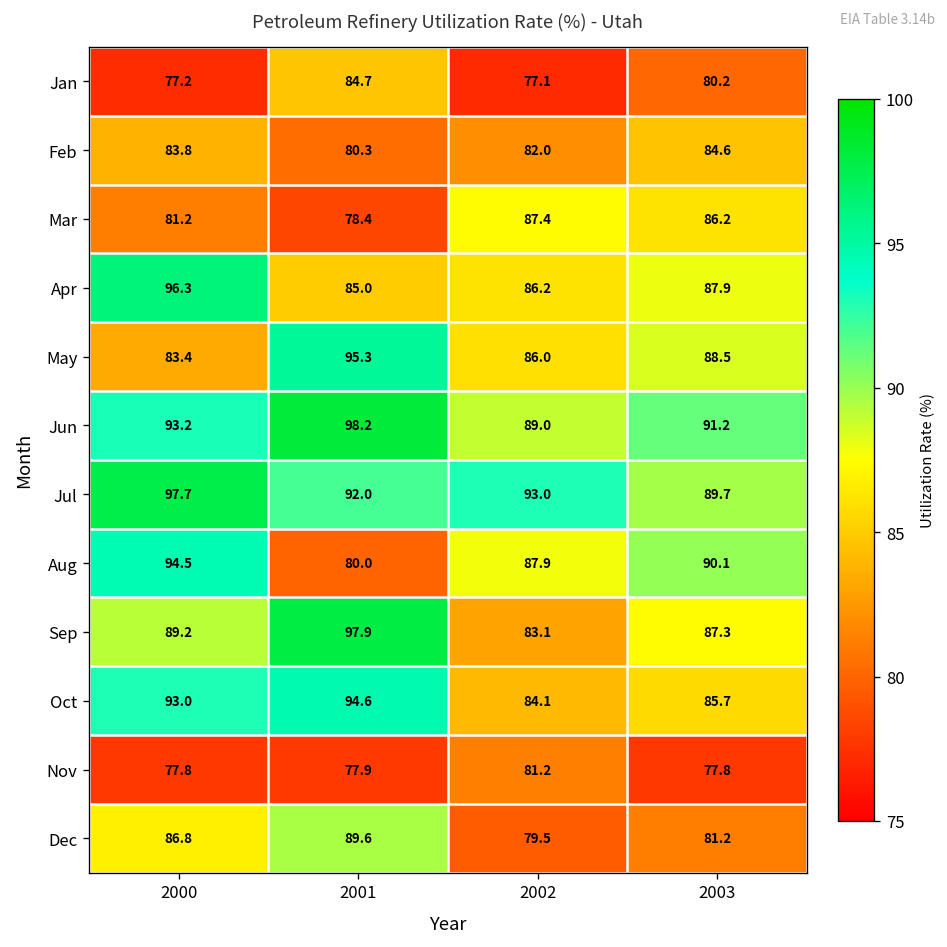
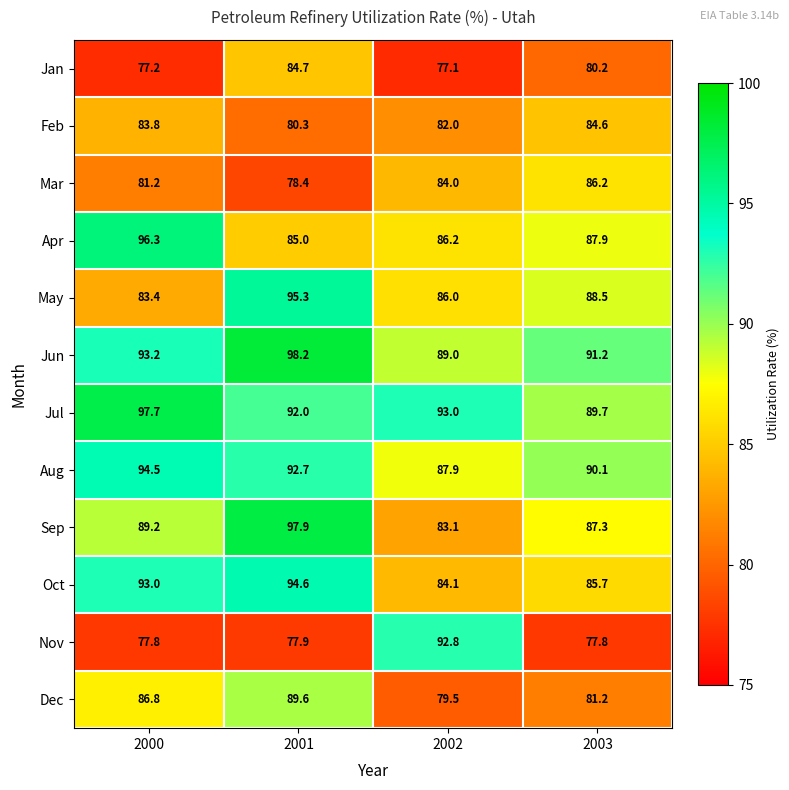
Mar, 2002: 87.4 -> 84.0
Aug, 2001: 80.0 -> 92.7
Nov, 2002: 81.2 -> 92.8
